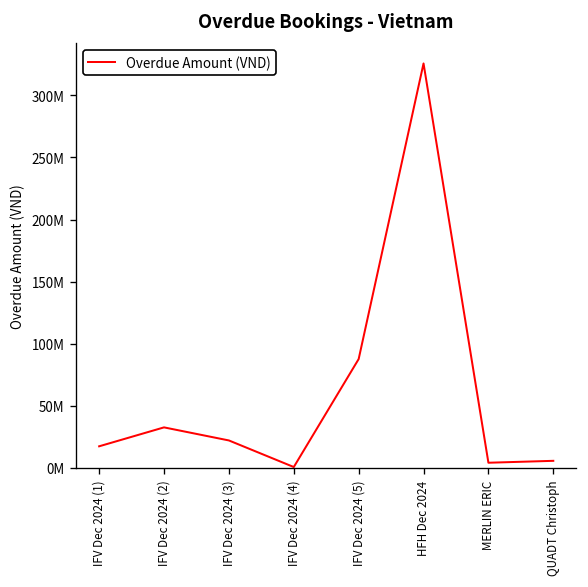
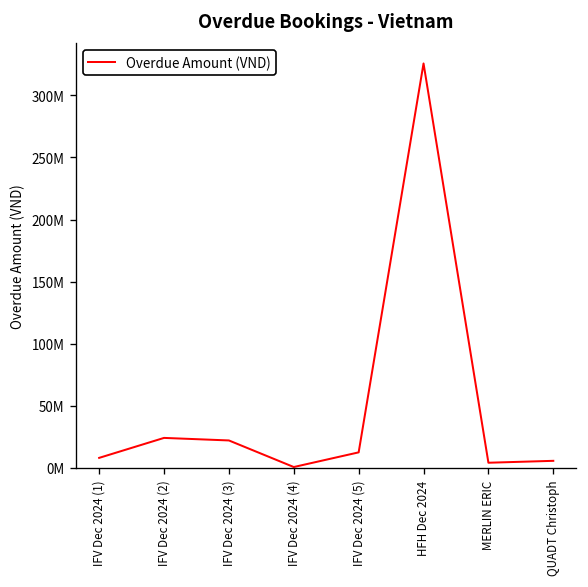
IFV Dec 2024 (1): 17000000 -> 8000000
IFV Dec 2024 (2): 33000000 -> 24000000
IFV Dec 2024 (5): 88000000 -> 13000000
